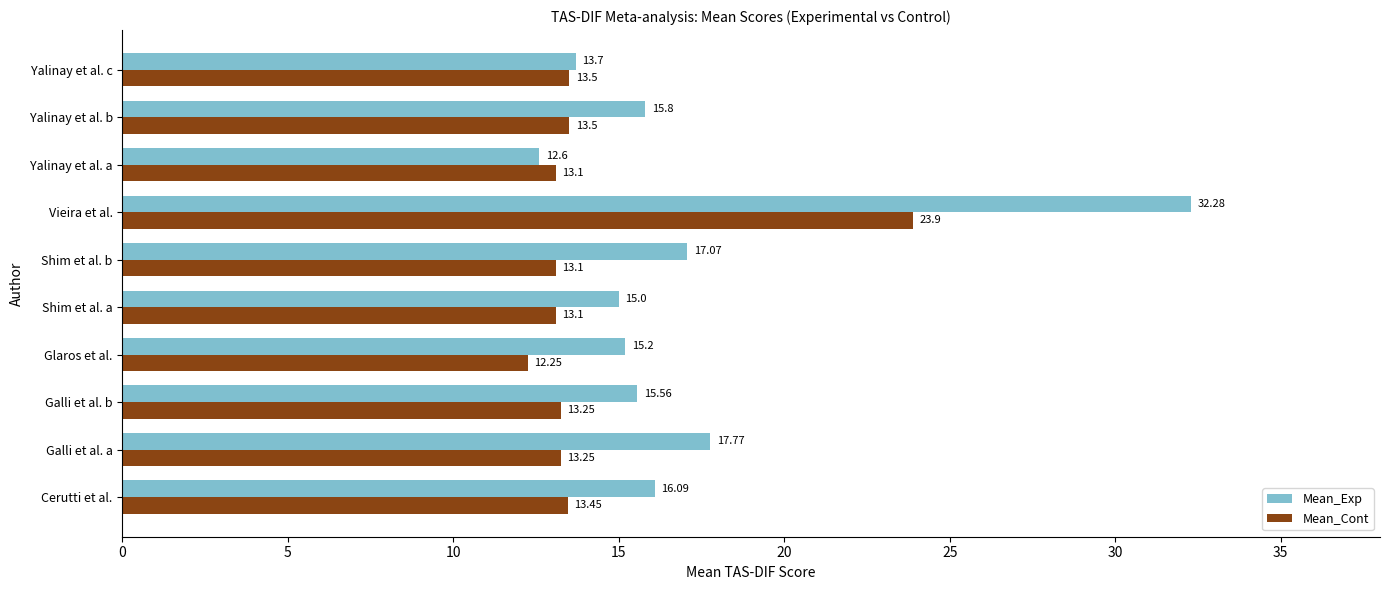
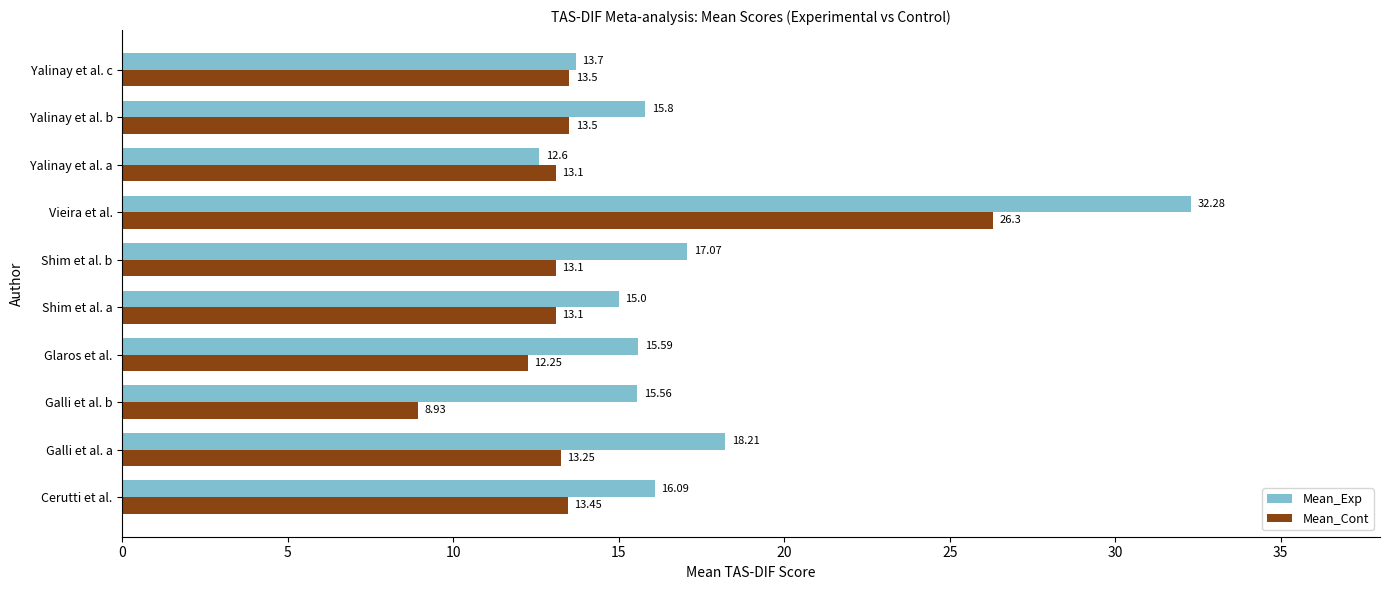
Mean_Cont, Vieira et al.: 23.9 -> 26.3
Mean_Exp, Glaros et al.: 15.2 -> 15.59
Mean_Cont, Galli et al. b: 13.25 -> 8.93
Mean_Exp, Galli et al. a: 17.77 -> 18.21
